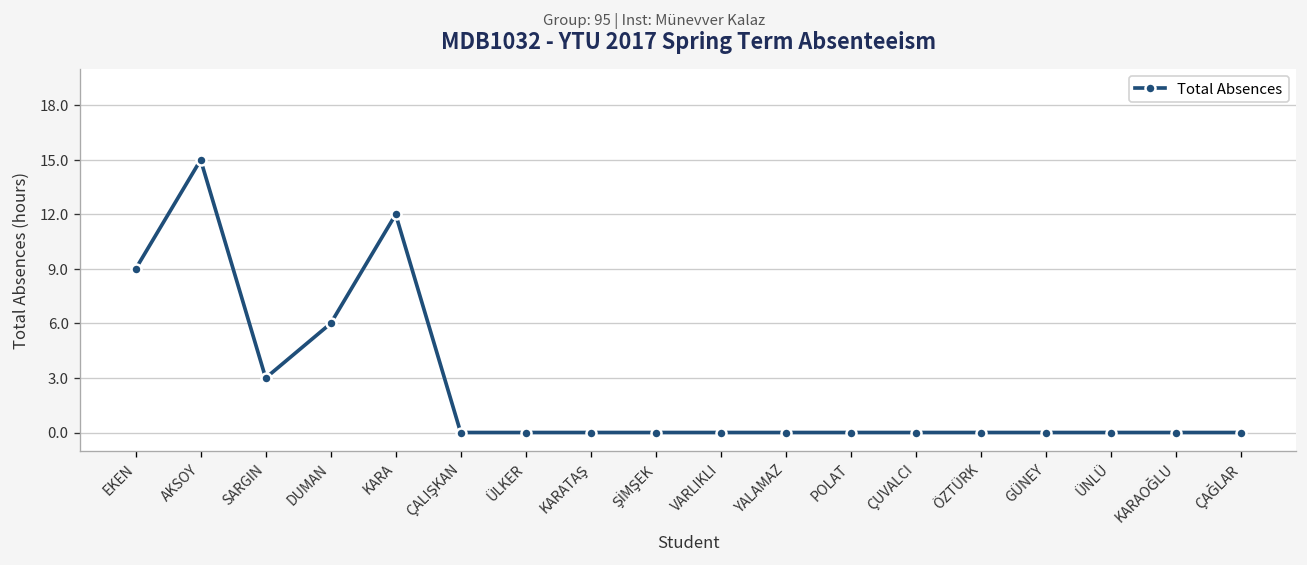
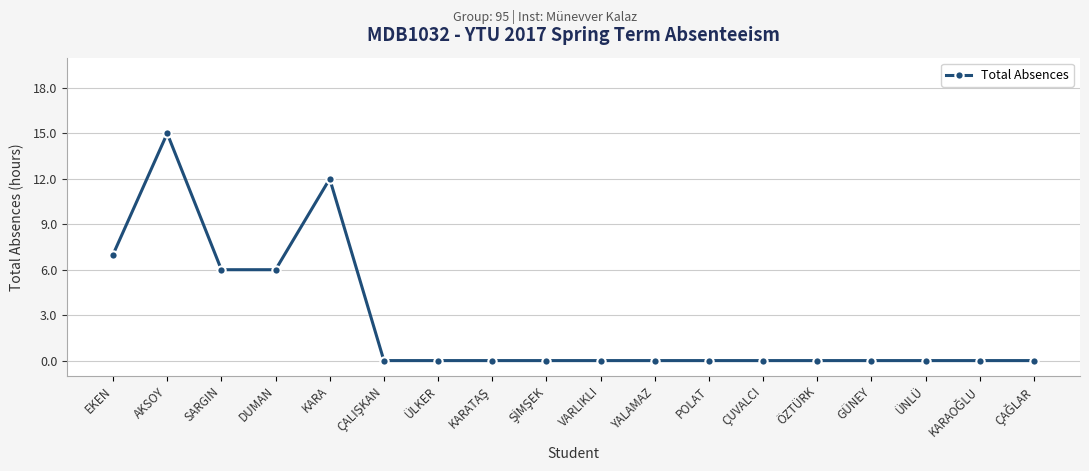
EKEN: 9 -> 7
SARGIN: 3 -> 6
